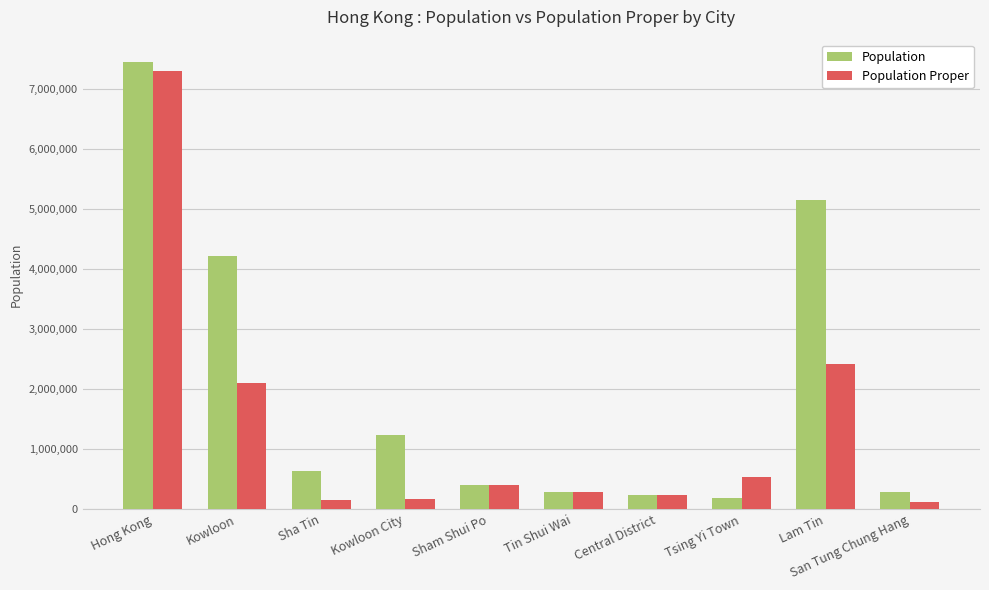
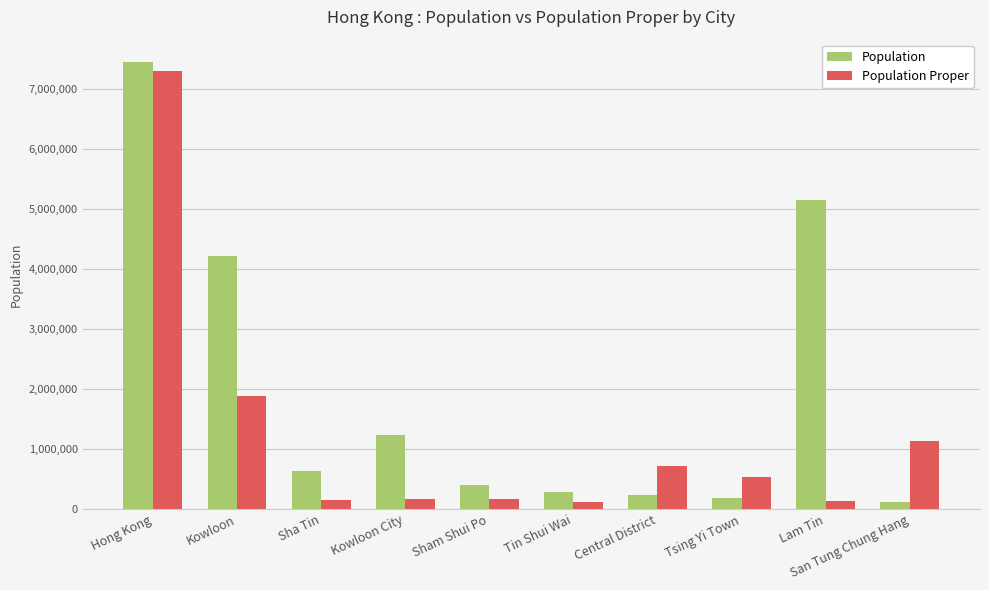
Population Proper, Kowloon: 2,100,000 -> 1,900,000
Population Proper, Sham Shui Po: 400,000 -> 200,000
Population Proper, Tin Shui Wai: 300,000 -> 100,000
Population Proper, Central District: 200,000 -> 700,000
Population Proper, Lam Tin: 2,400,000 -> 100,000
Population, San Tung Chung Hang: 300,000 -> 100,000
Population Proper, San Tung Chung Hang: 100,000 -> 1,100,000
